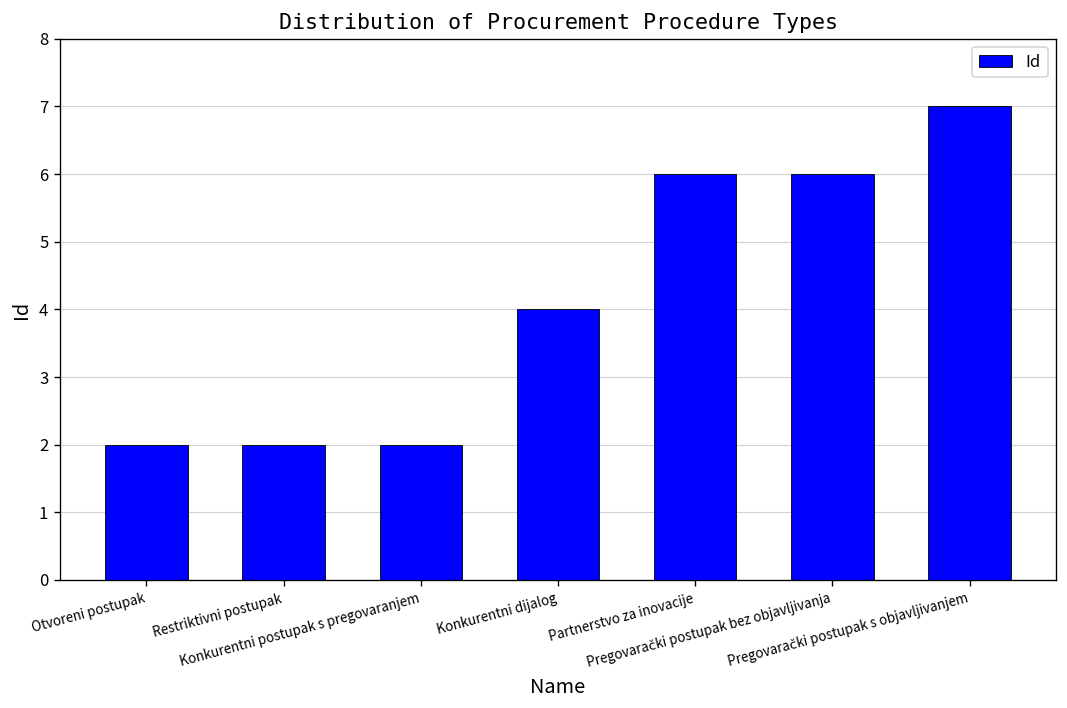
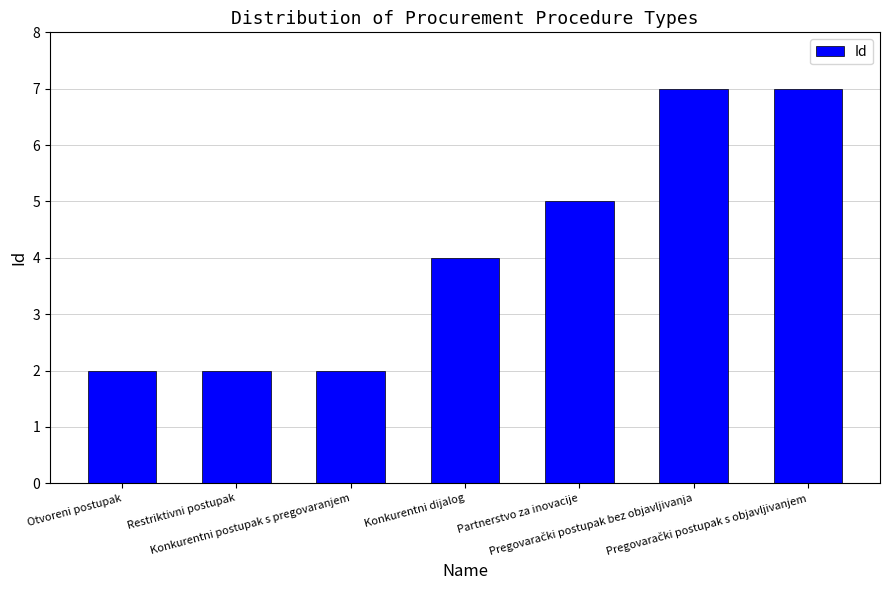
Partnerstvo za inovacije: 6 -> 5
Pregovarački postupak bez objavljivanja: 6 -> 7
